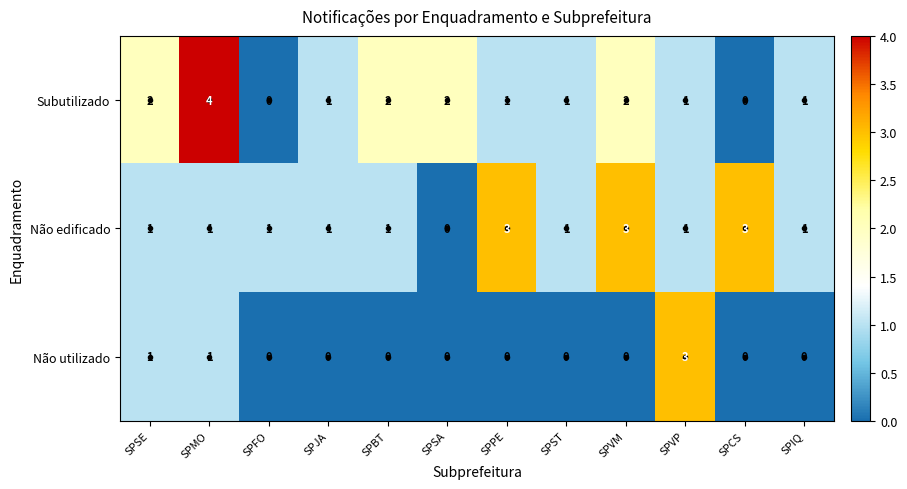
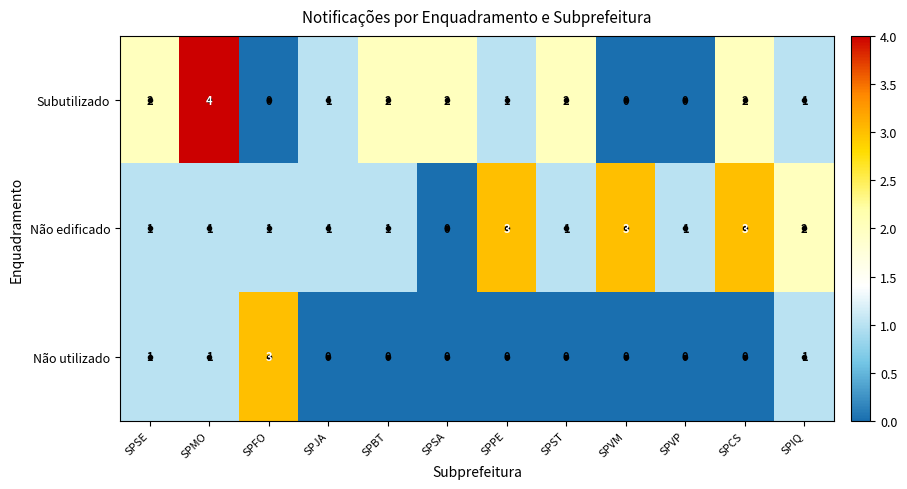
Subutilizado, SPST: 1 -> 2
Subutilizado, SPVM: 2 -> 0
Subutilizado, SPVP: 1 -> 0
Subutilizado, SPCS: 0 -> 2
Não edificado, SPIQ: 1 -> 2
Não utilizado, SPFO: 0 -> 3
Não utilizado, SPVP: 3 -> 0
Não utilizado, SPIQ: 0 -> 1
